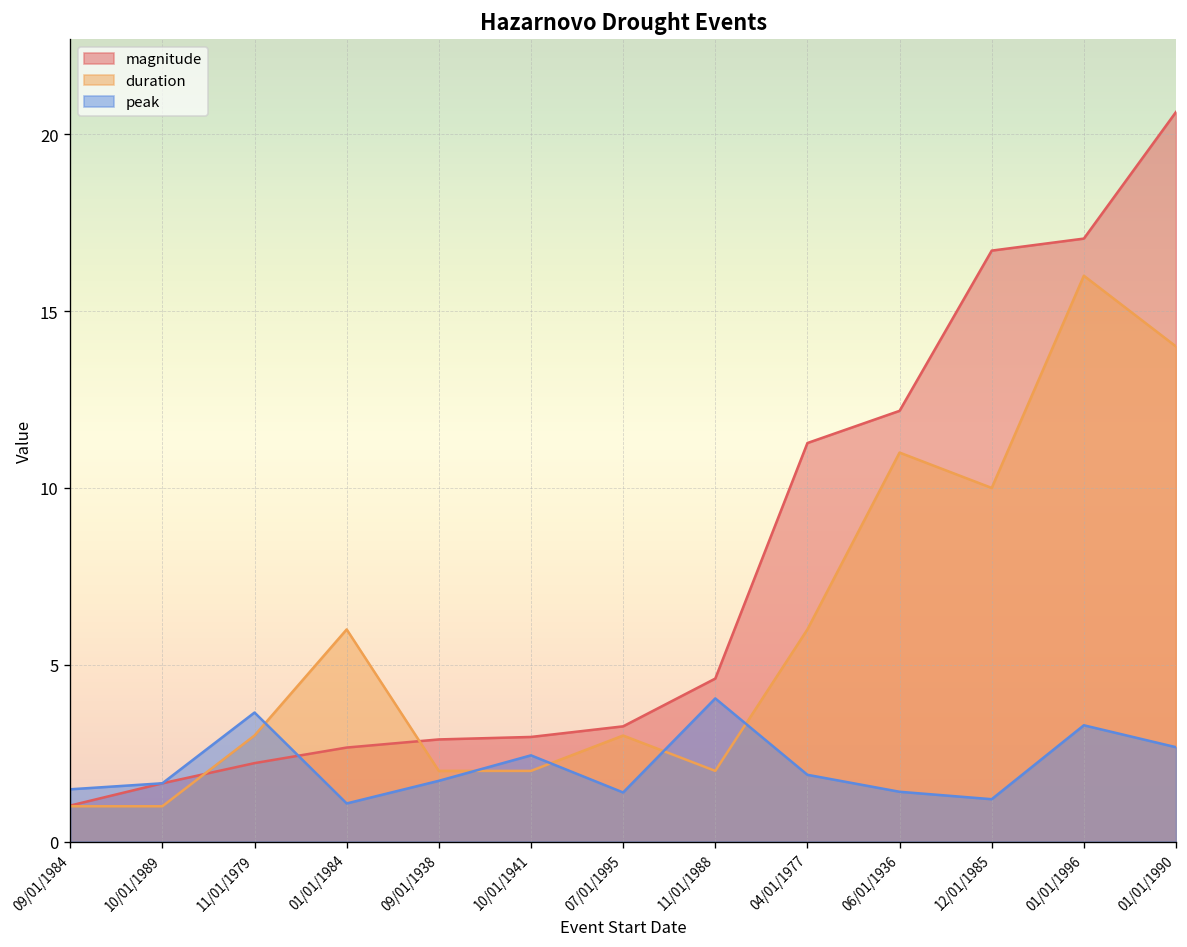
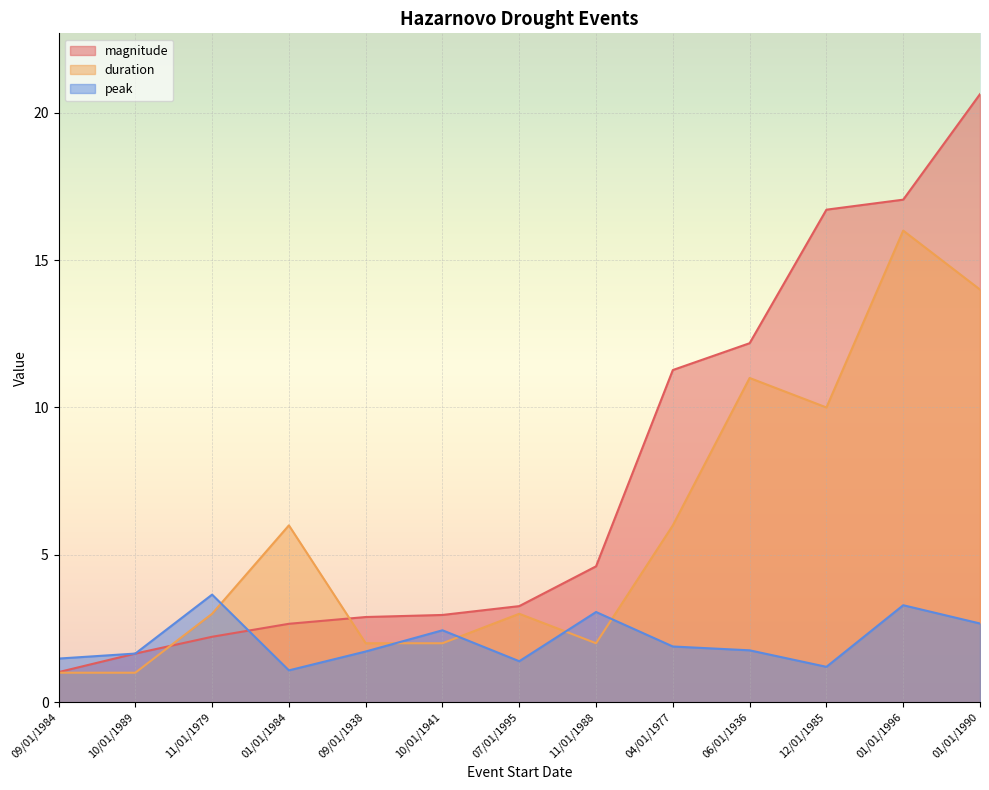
peak, 11/01/1988: 4.1 -> 3.1
peak, 06/01/1936: 1.4 -> 1.8
